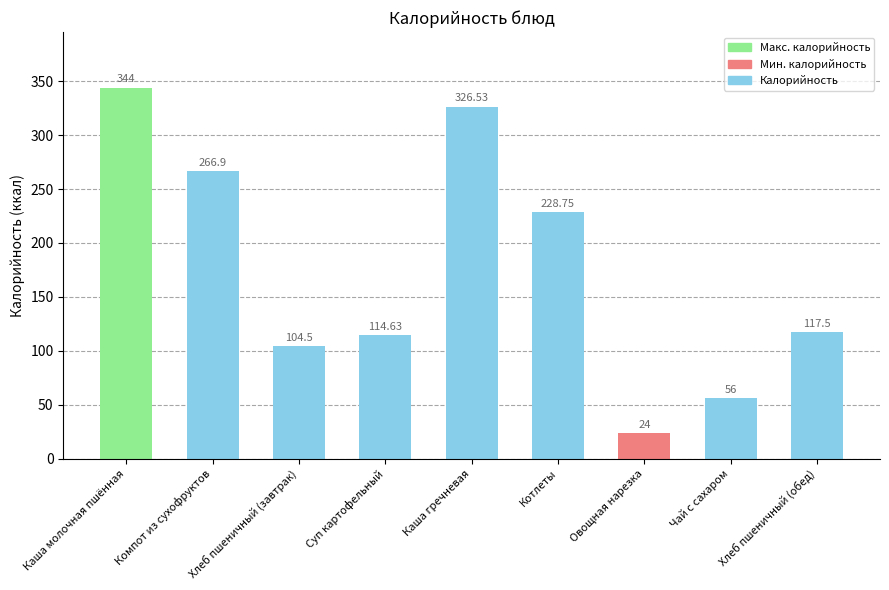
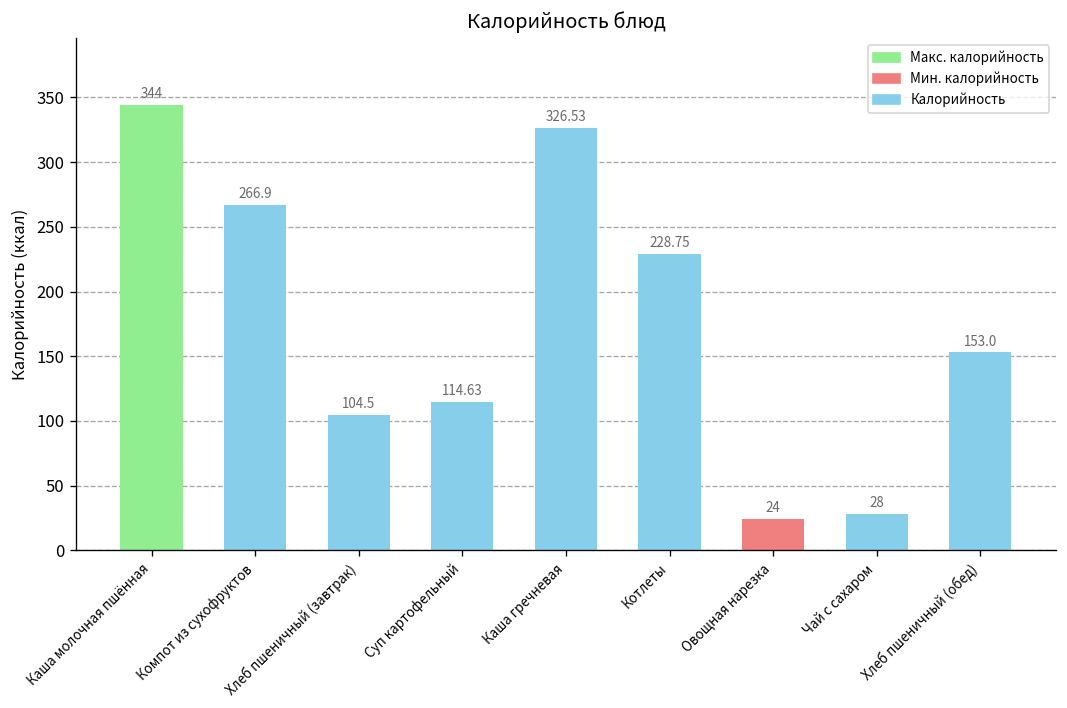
Чай с сахаром: 56 -> 28
Хлеб пшеничный (обед): 117.5 -> 153.0
